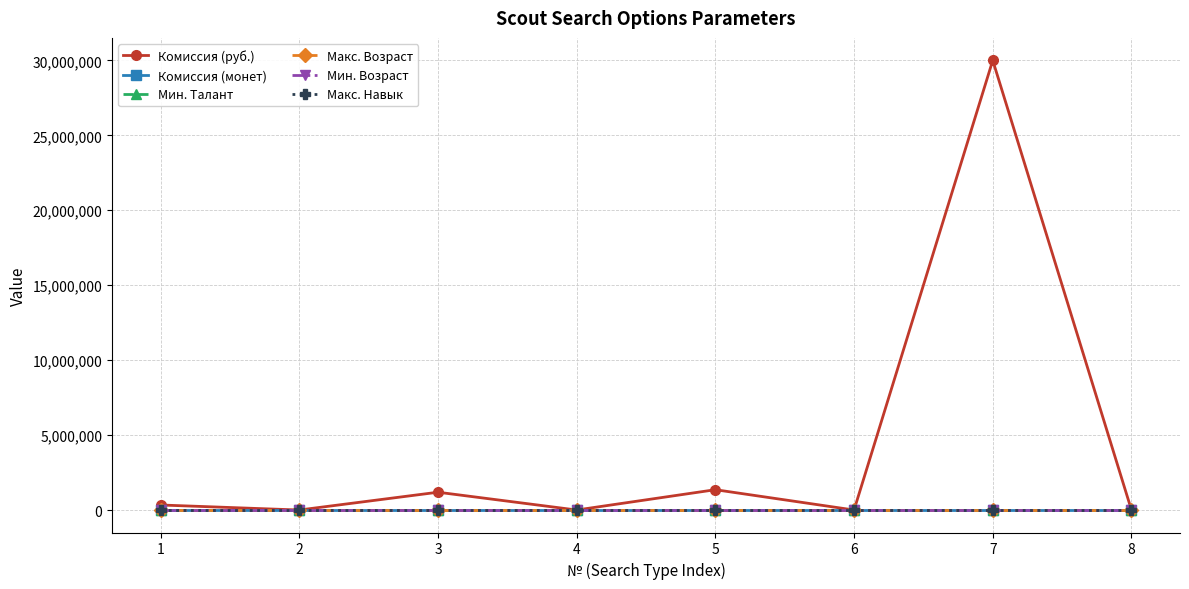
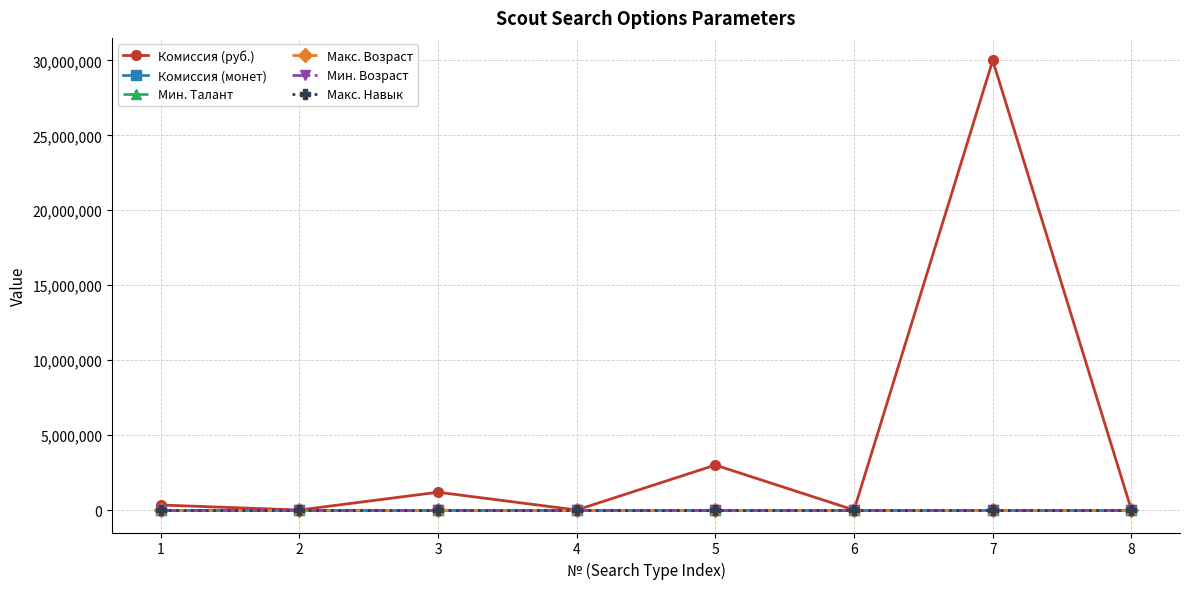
Комиссия (руб.), 5: 1,400,000 -> 3,000,000
